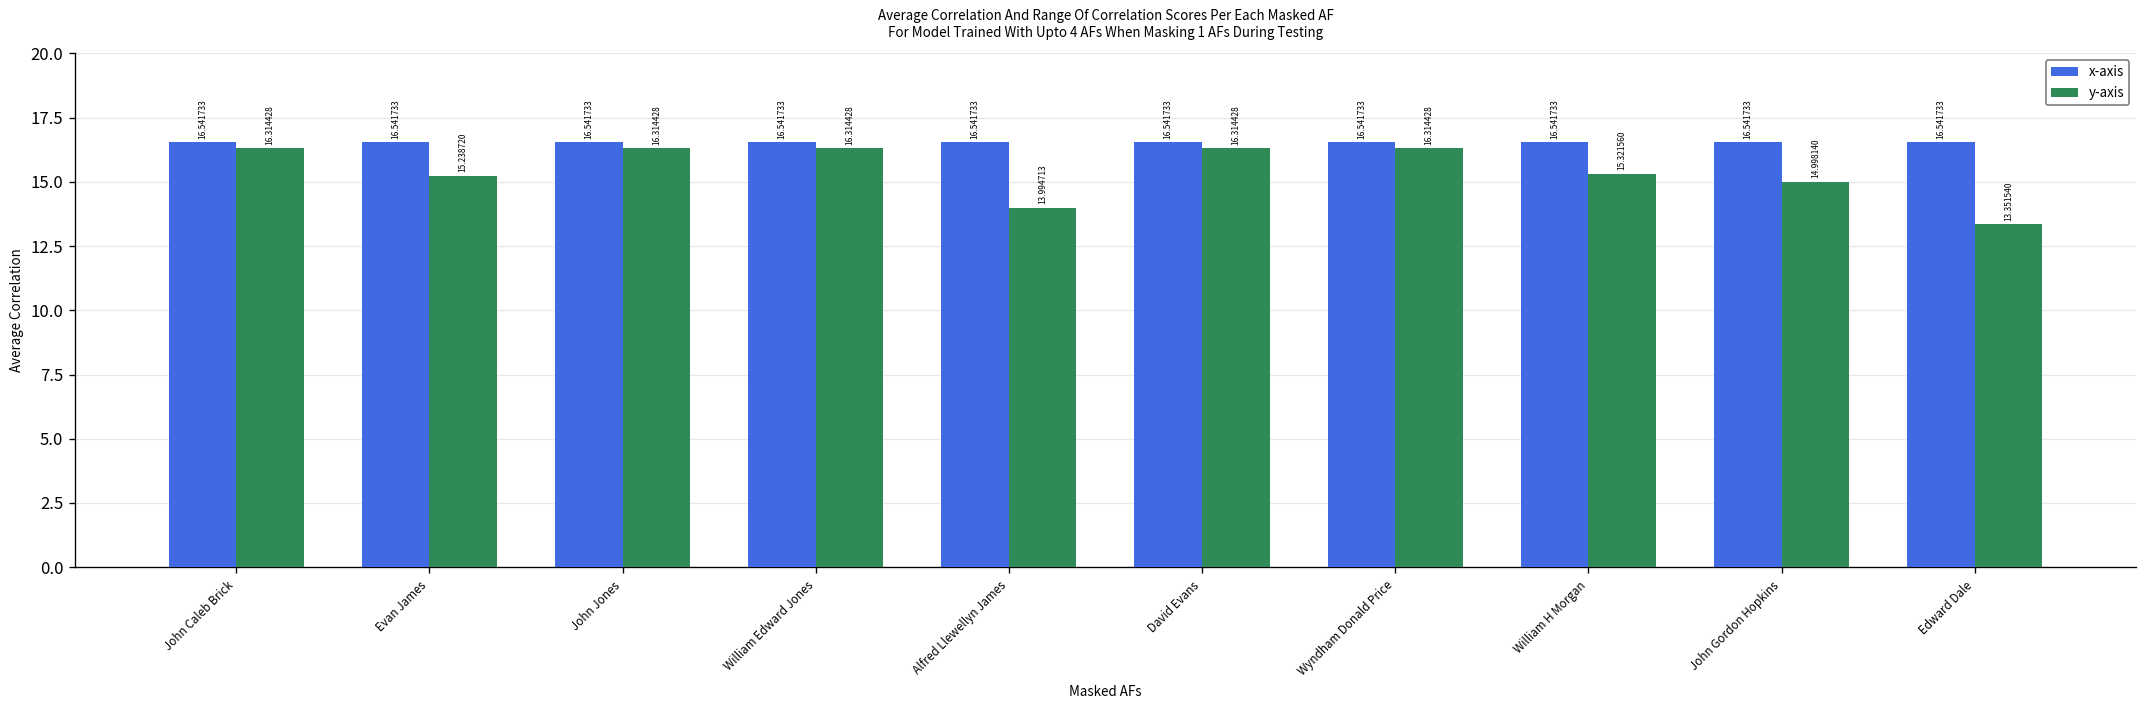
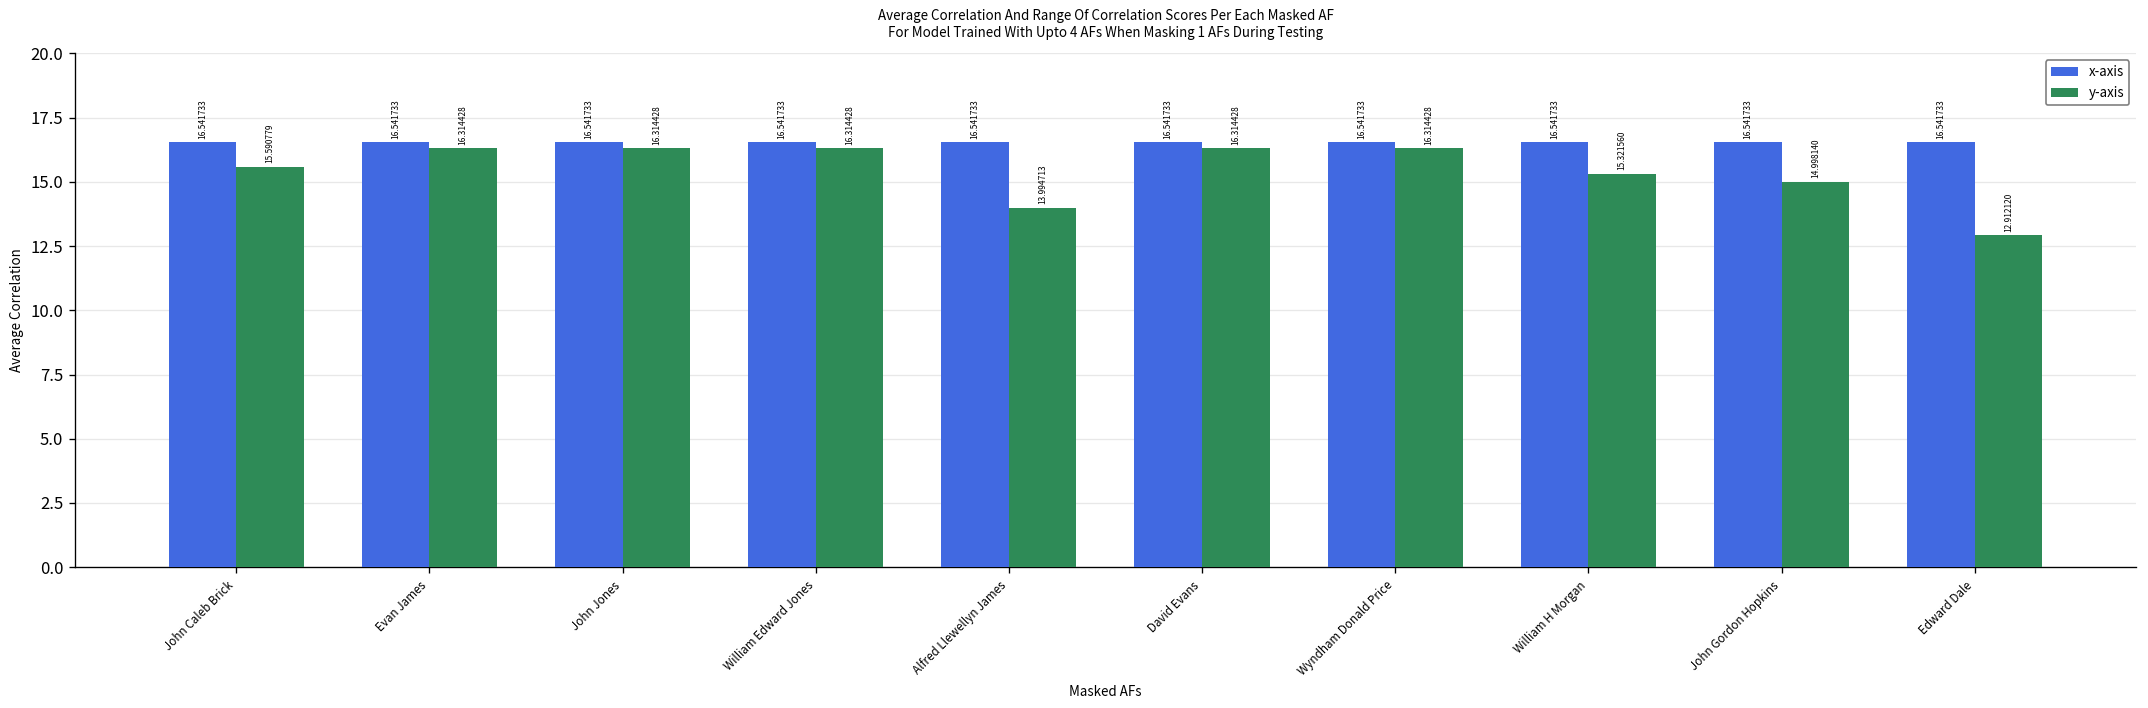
y-axis, John Caleb Brick: 16.314428 -> 15.590779
y-axis, Evan James: 15.238720 -> 16.314428
y-axis, Edward Dale: 13.351540 -> 12.912120
